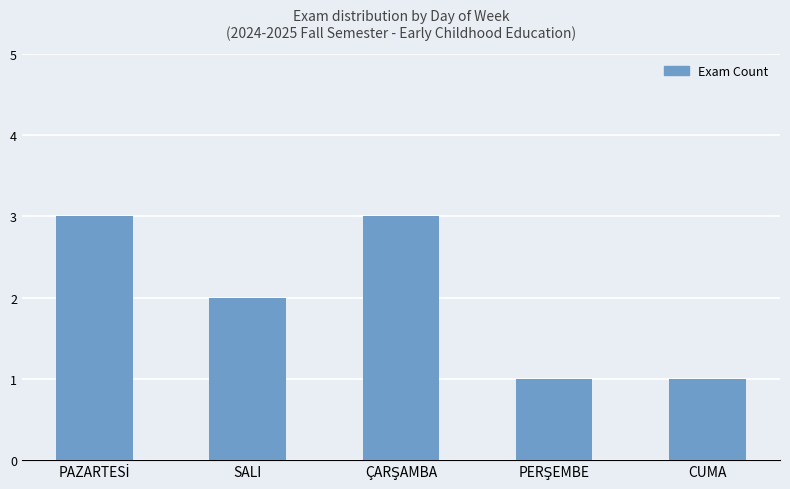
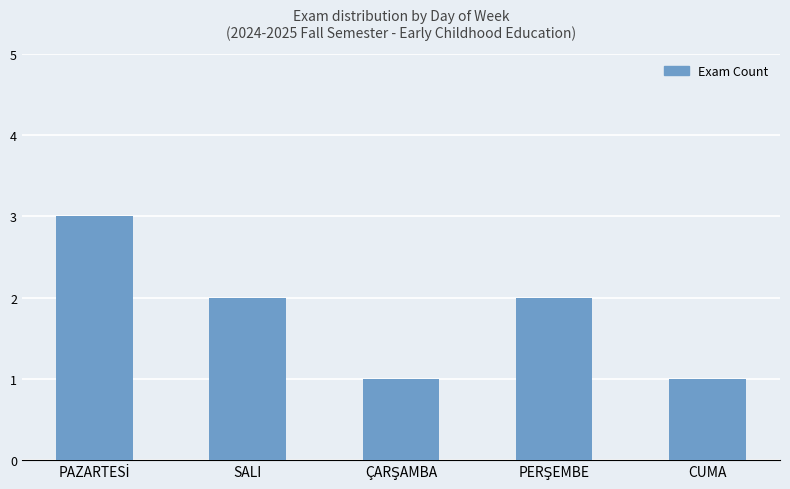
ÇARŞAMBA: 3 -> 1
PERŞEMBE: 1 -> 2
